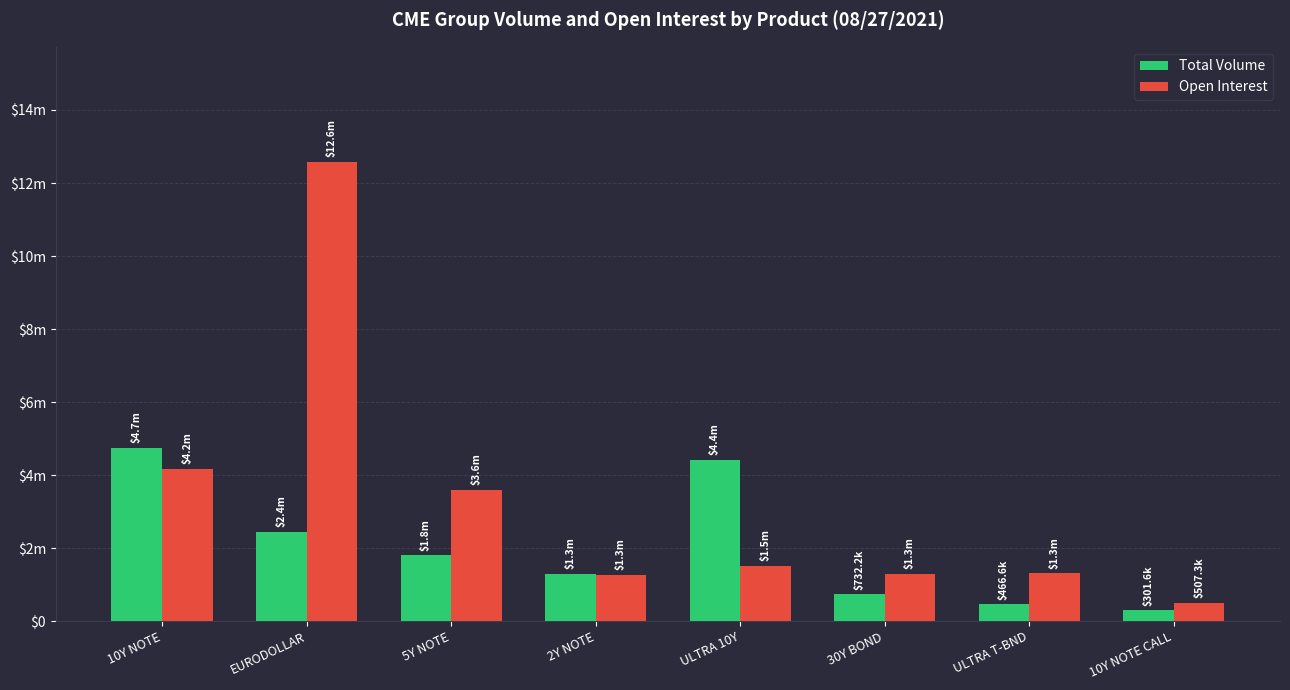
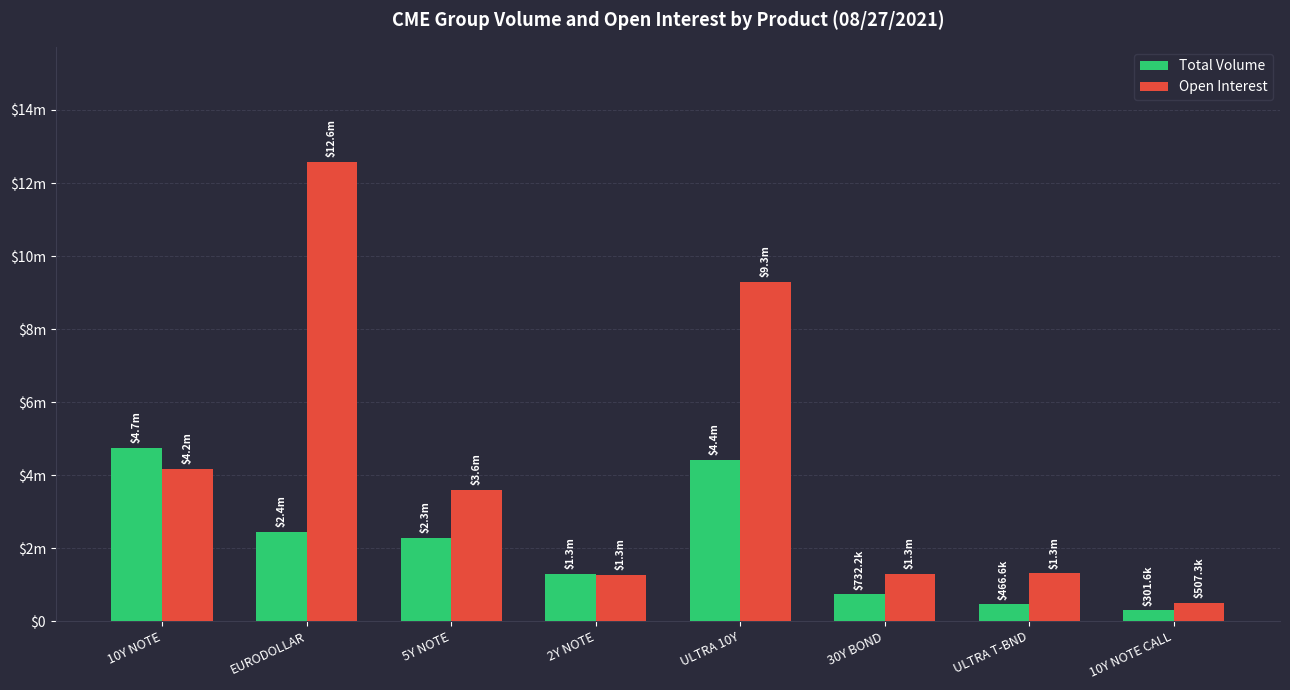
Total Volume, 5Y NOTE: $1.8m -> $2.3m
Open Interest, ULTRA 10Y: $1.5m -> $9.3m
